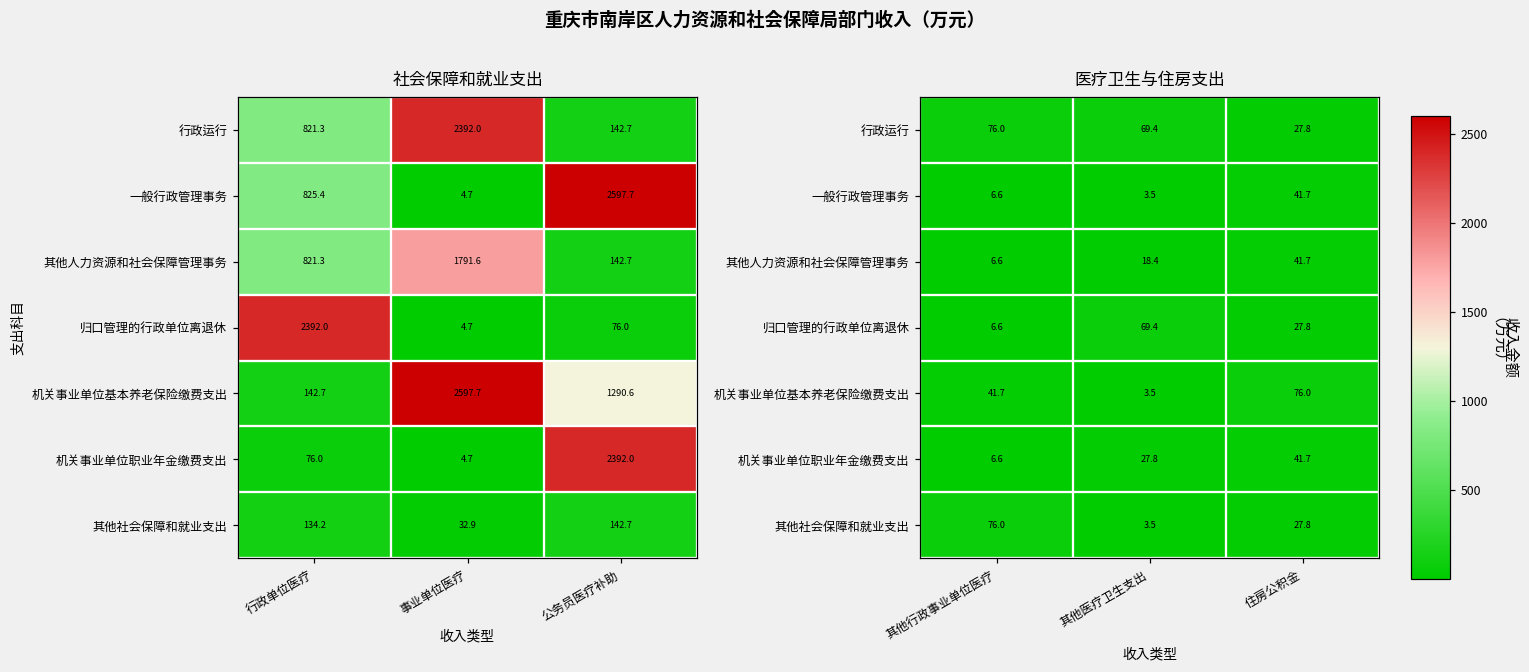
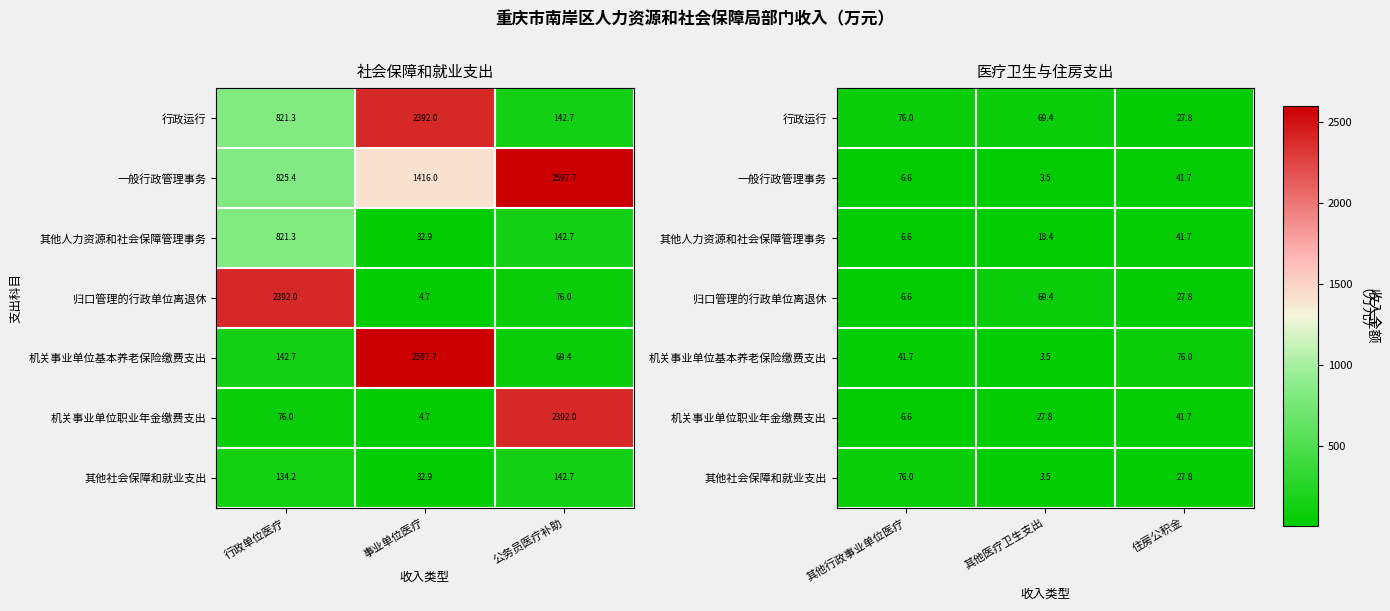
社会保障和就业支出, 一般行政管理事务, 事业单位医疗: 4.7 -> 1416.0
社会保障和就业支出, 其他人力资源和社会保障管理事务, 事业单位医疗: 1791.6 -> 32.9
社会保障和就业支出, 机关事业单位基本养老保险缴费支出, 公务员医疗补助: 1290.6 -> 69.4
